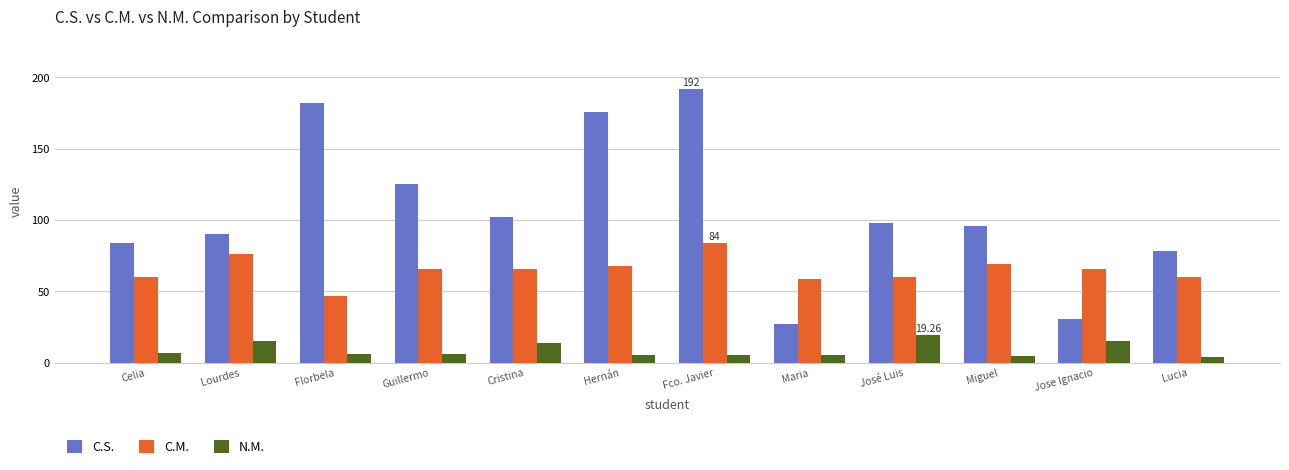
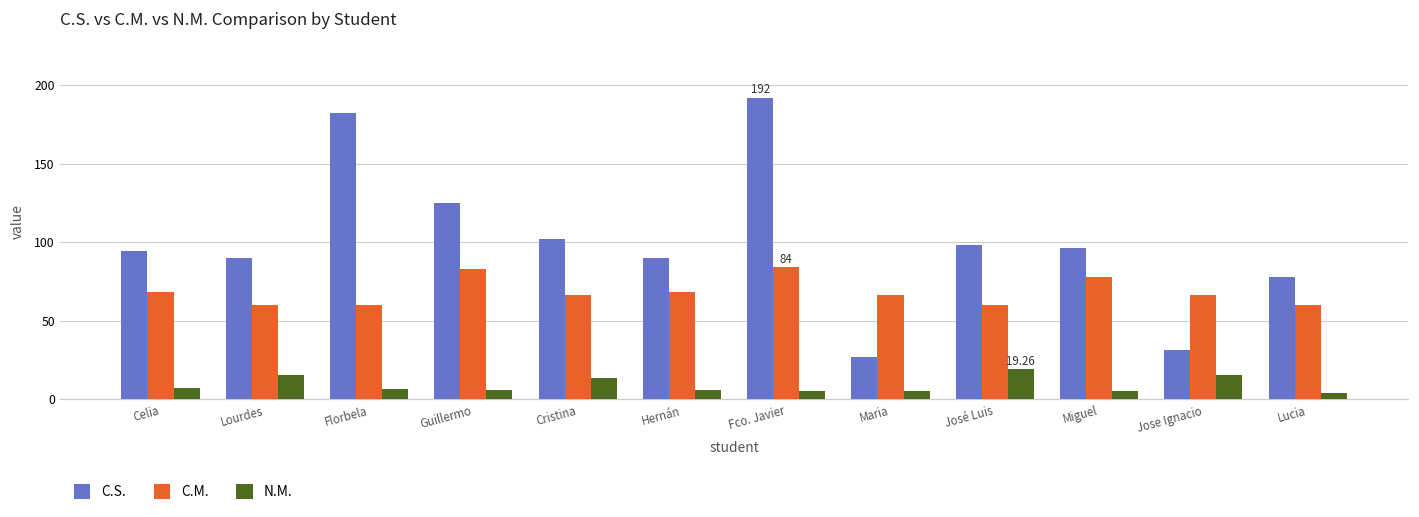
C.S., Celia: 84 -> 94
C.M., Celia: 60 -> 68
C.M., Lourdes: 76 -> 60
C.M., Florbela: 47 -> 60
C.M., Guillermo: 66 -> 83
C.S., Hernán: 176 -> 90
C.M., Maria: 59 -> 66
C.M., Miguel: 69 -> 78
